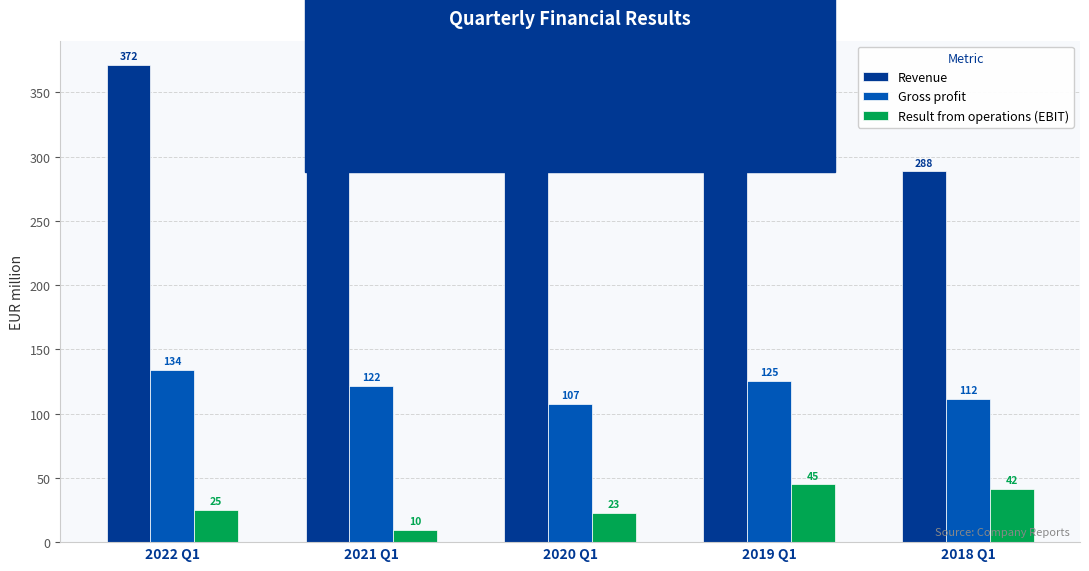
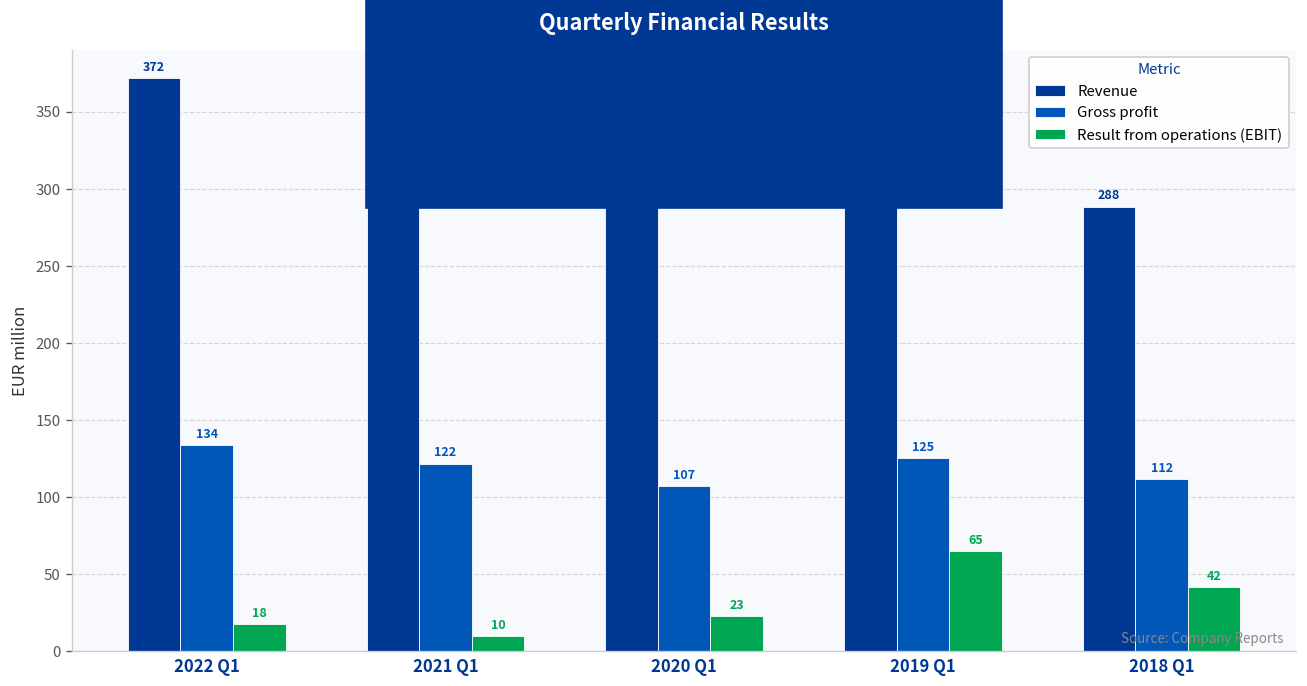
Result from operations (EBIT), 2022 Q1: 25 -> 18
Result from operations (EBIT), 2019 Q1: 45 -> 65
